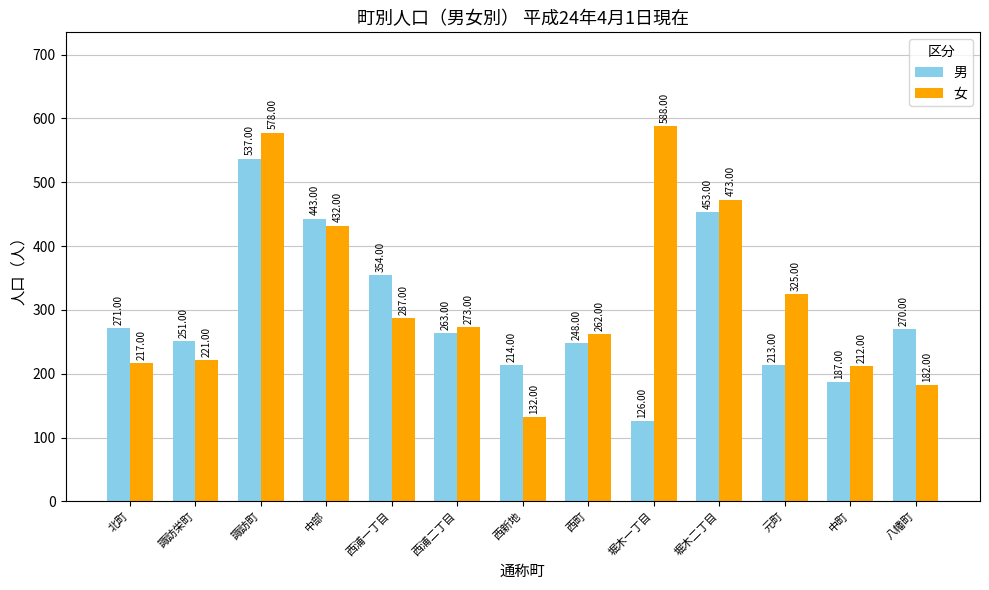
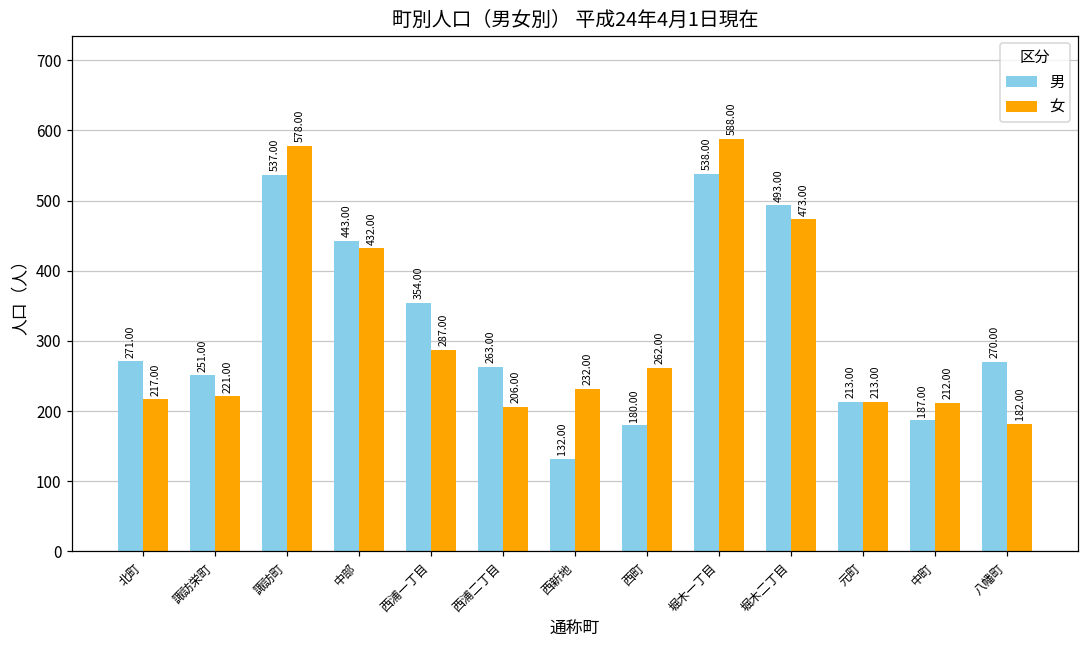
女, 西浦二丁目: 273.00 -> 206.00
男, 西新地: 214.00 -> 132.00
女, 西新地: 132.00 -> 232.00
男, 西町: 248.00 -> 180.00
男, 堀木一丁目: 126.00 -> 538.00
男, 堀木二丁目: 453.00 -> 493.00
女, 元町: 325.00 -> 213.00
